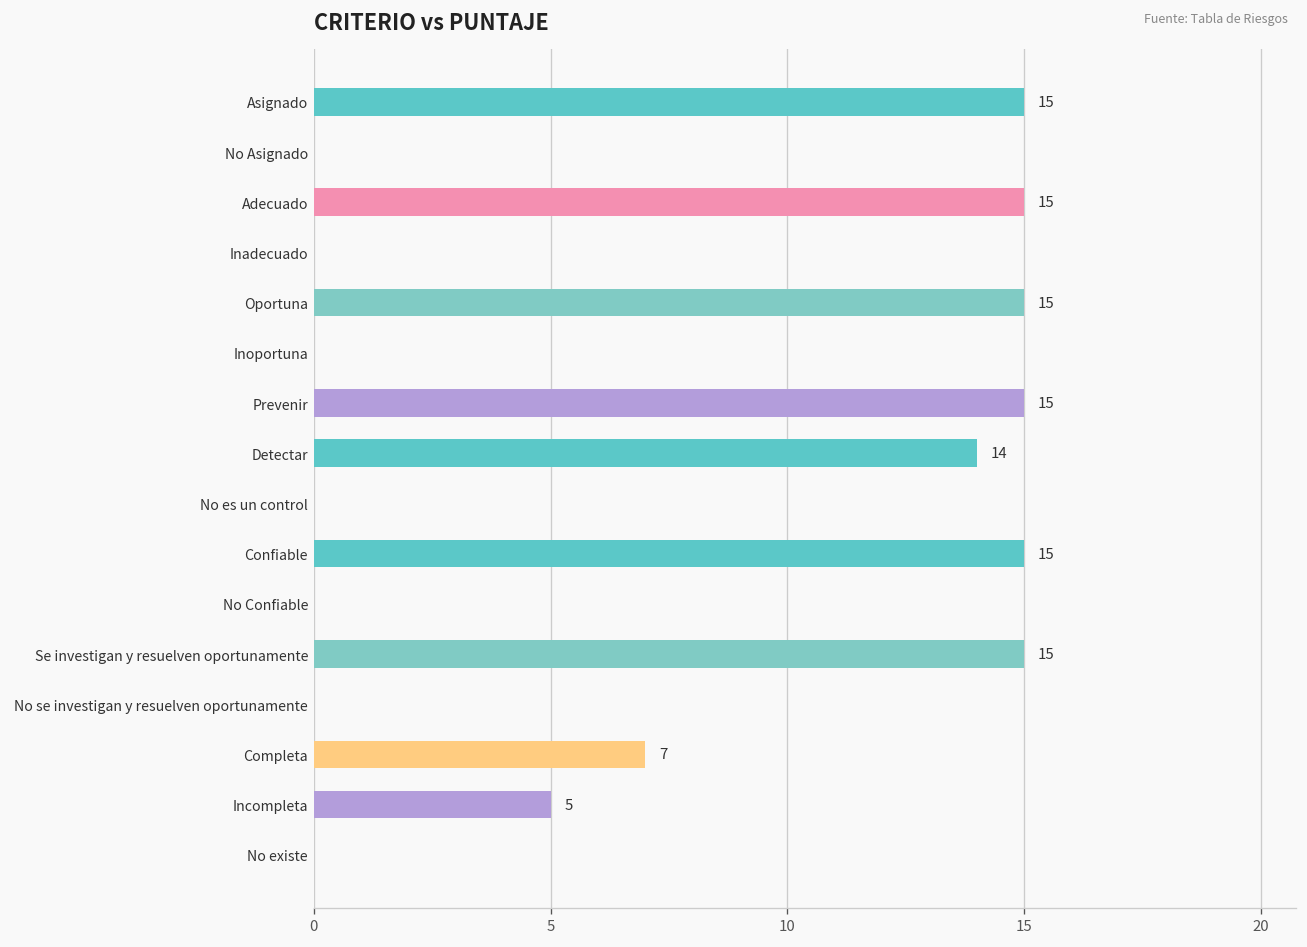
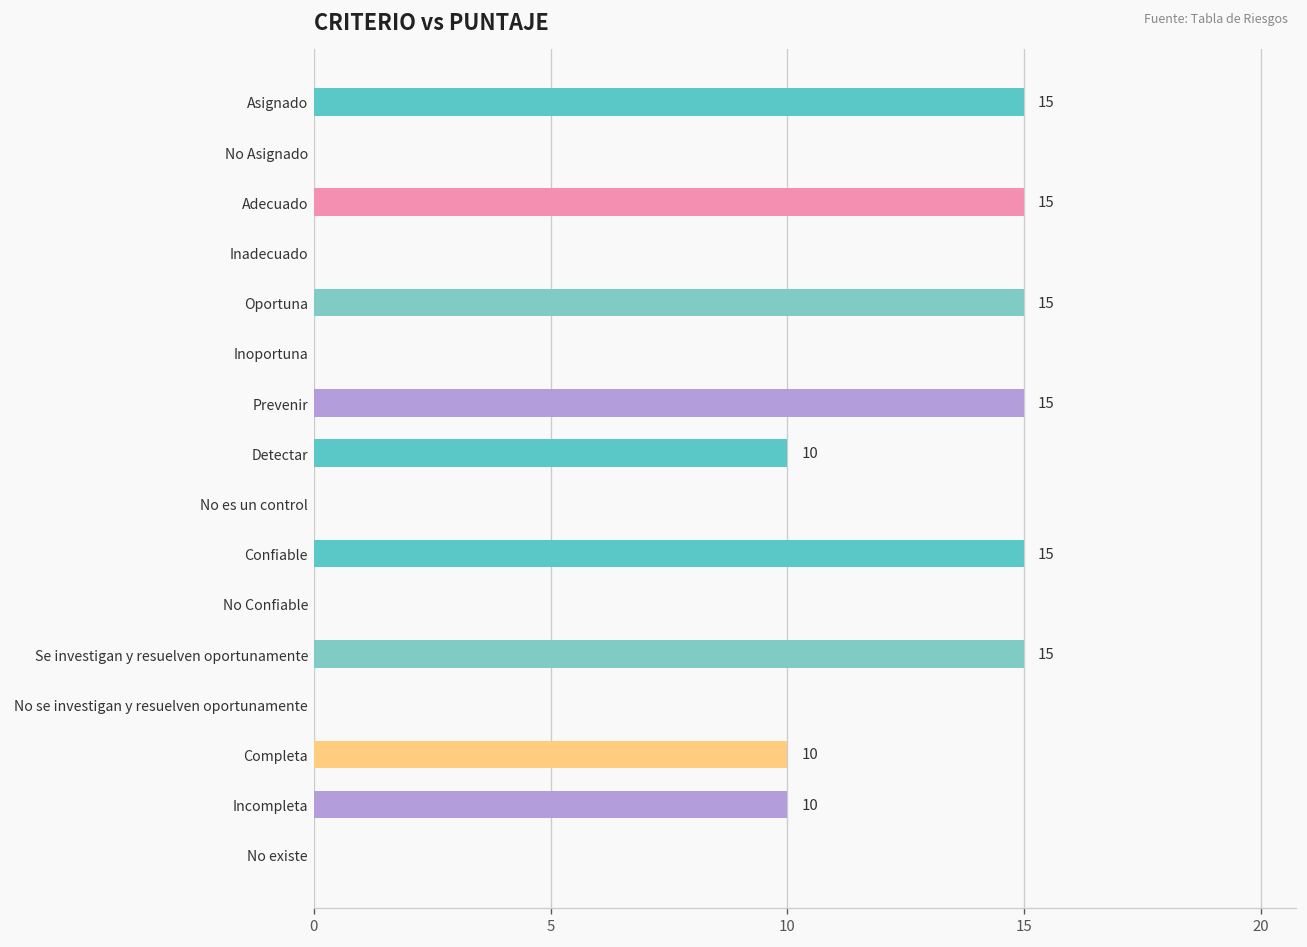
Detectar: 14 -> 10
Completa: 7 -> 10
Incompleta: 5 -> 10
